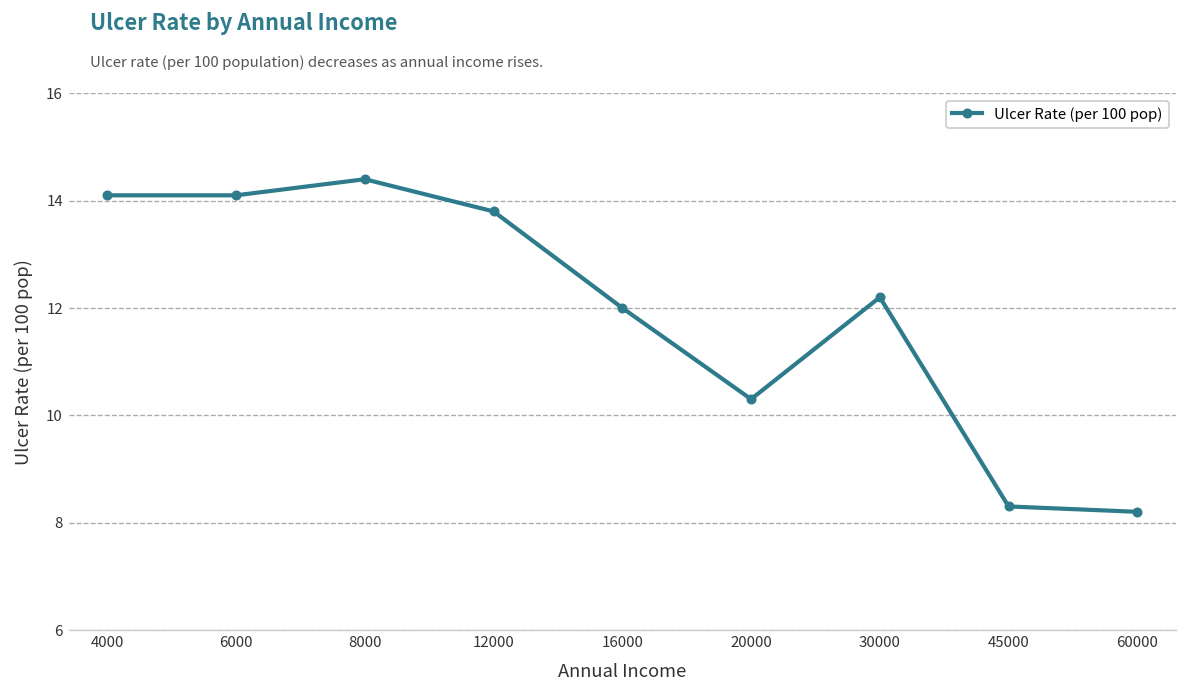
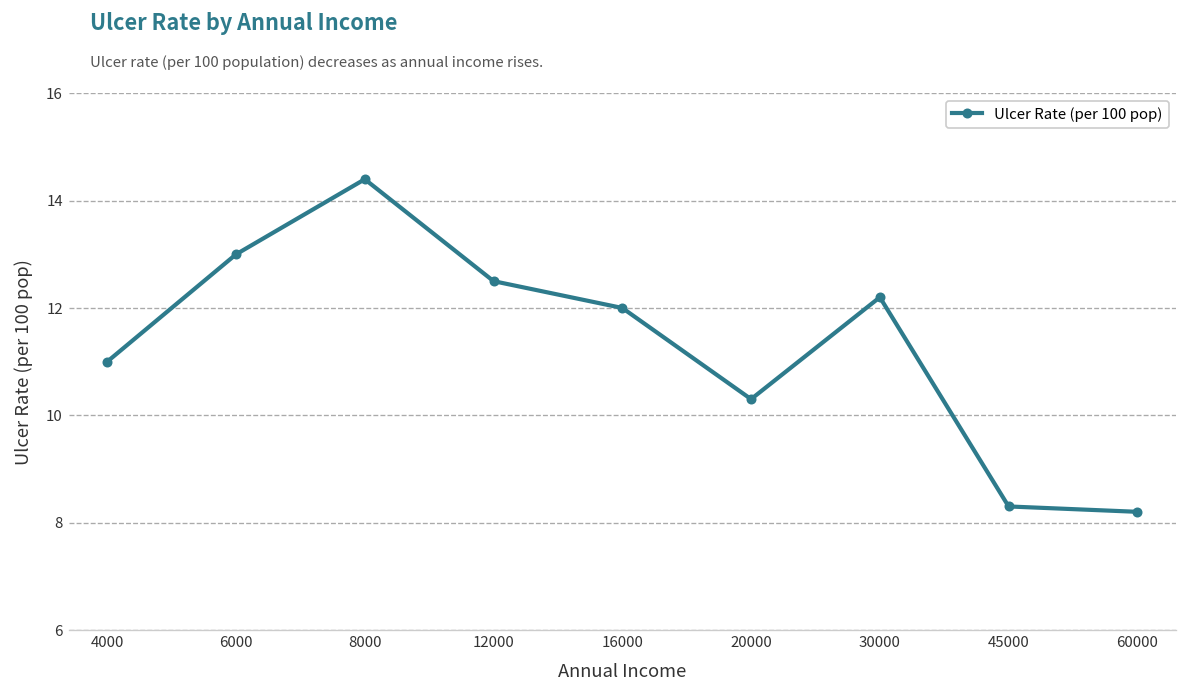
4000: 14.1 -> 11.0
6000: 14.1 -> 13.0
12000: 13.8 -> 12.5
